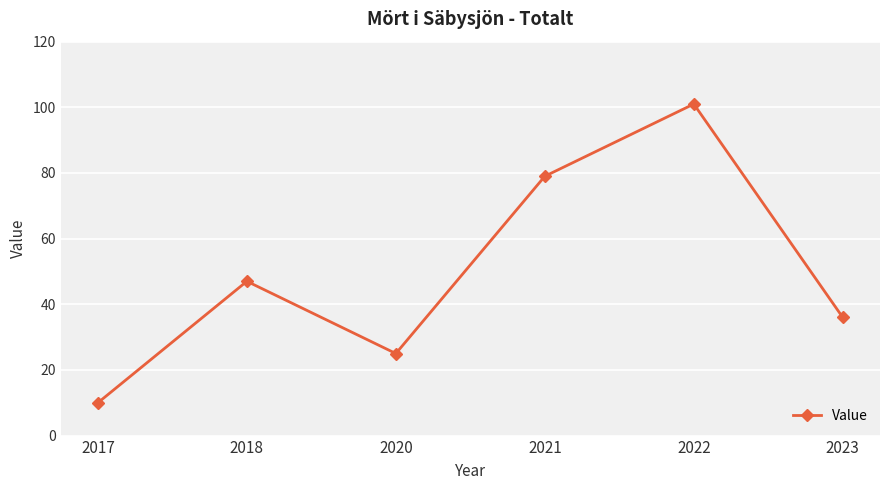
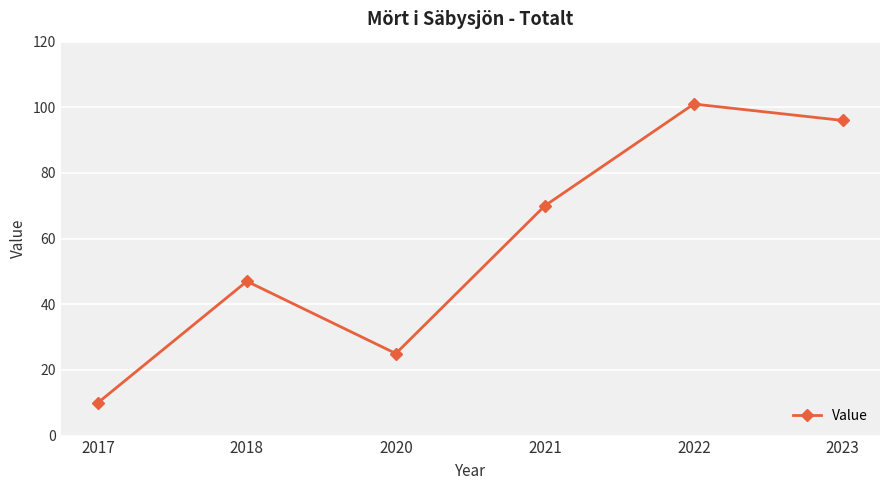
2021: 79 -> 70
2023: 36 -> 96
